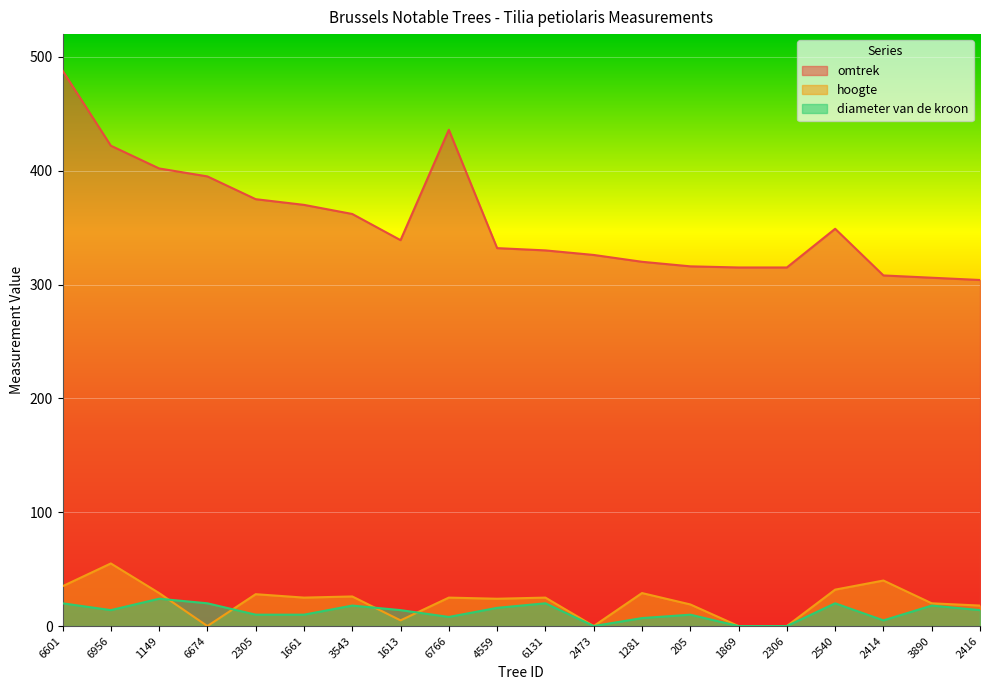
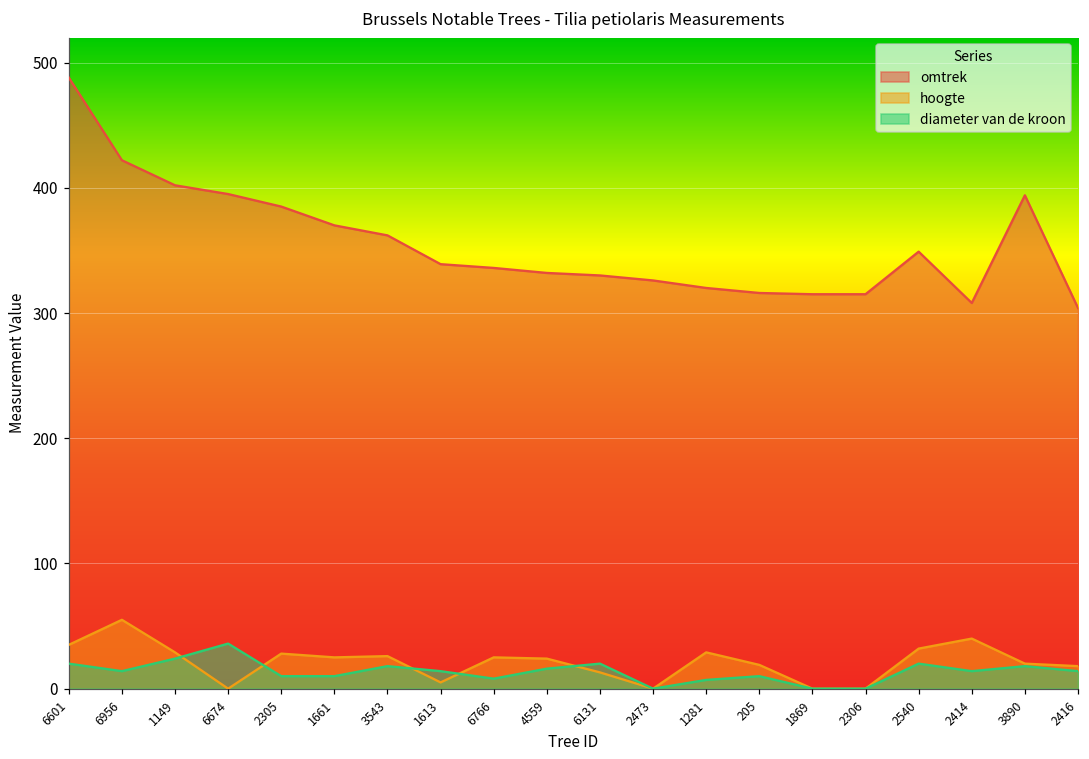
diameter van de kroon, 6674: 20 -> 36
omtrek, 2305: 375 -> 385
omtrek, 6766: 436 -> 336
hoogte, 6131: 25 -> 13
diameter van de kroon, 2414: 5 -> 14
omtrek, 3890: 306 -> 394
